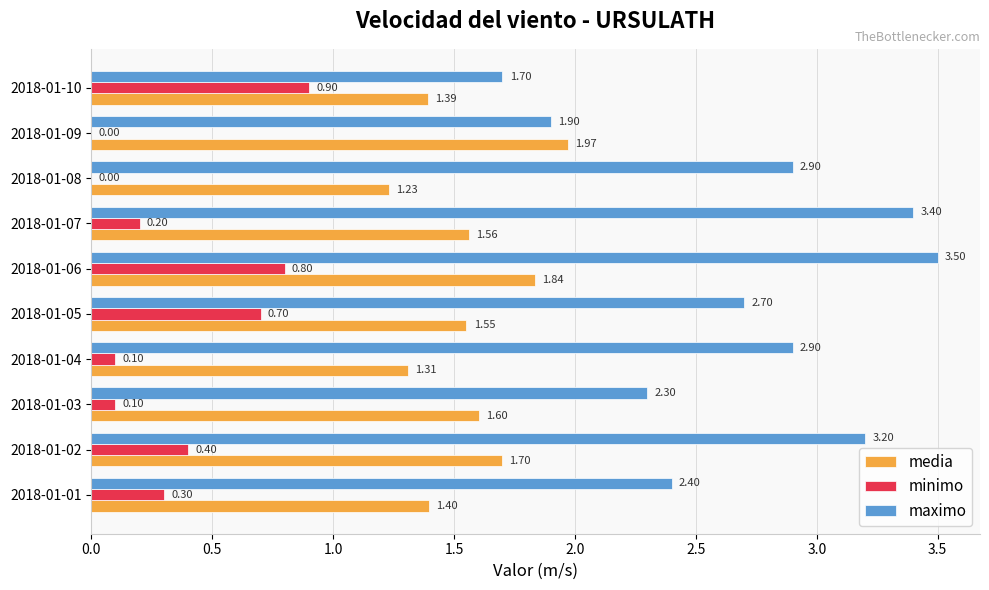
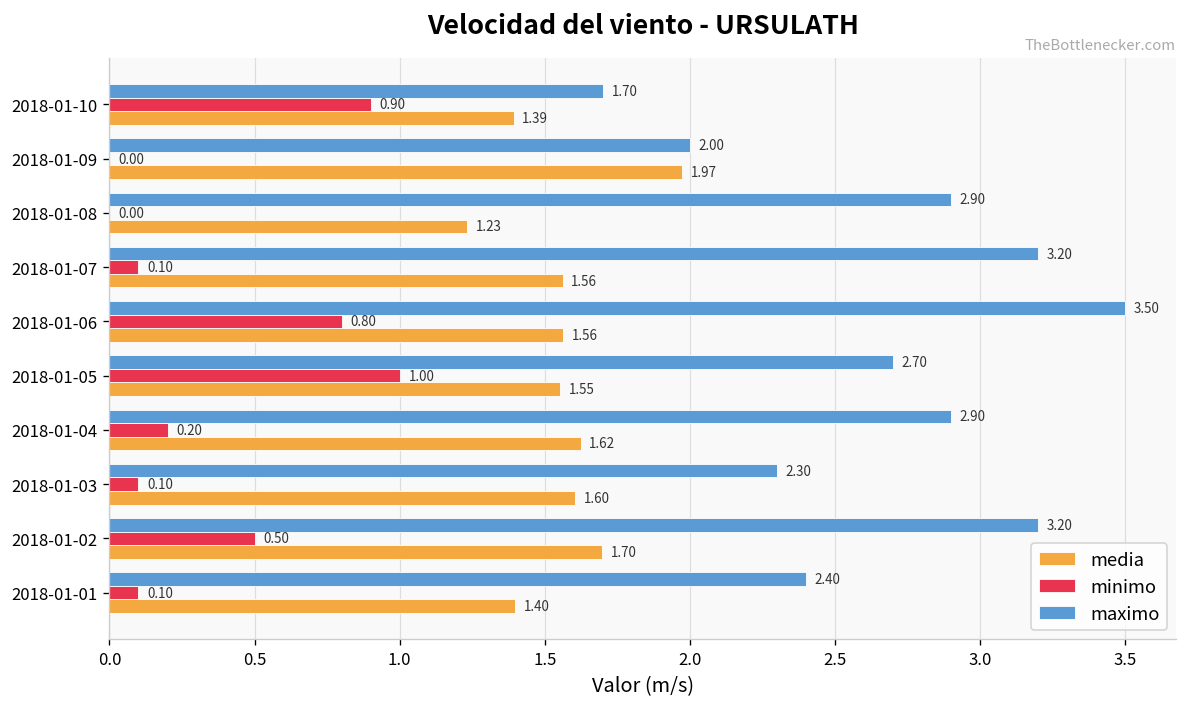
maximo, 2018-01-09: 1.90 -> 2.00
maximo, 2018-01-07: 3.40 -> 3.20
minimo, 2018-01-07: 0.20 -> 0.10
media, 2018-01-06: 1.84 -> 1.56
minimo, 2018-01-05: 0.70 -> 1.00
minimo, 2018-01-04: 0.10 -> 0.20
media, 2018-01-04: 1.31 -> 1.62
minimo, 2018-01-02: 0.40 -> 0.50
minimo, 2018-01-01: 0.30 -> 0.10
